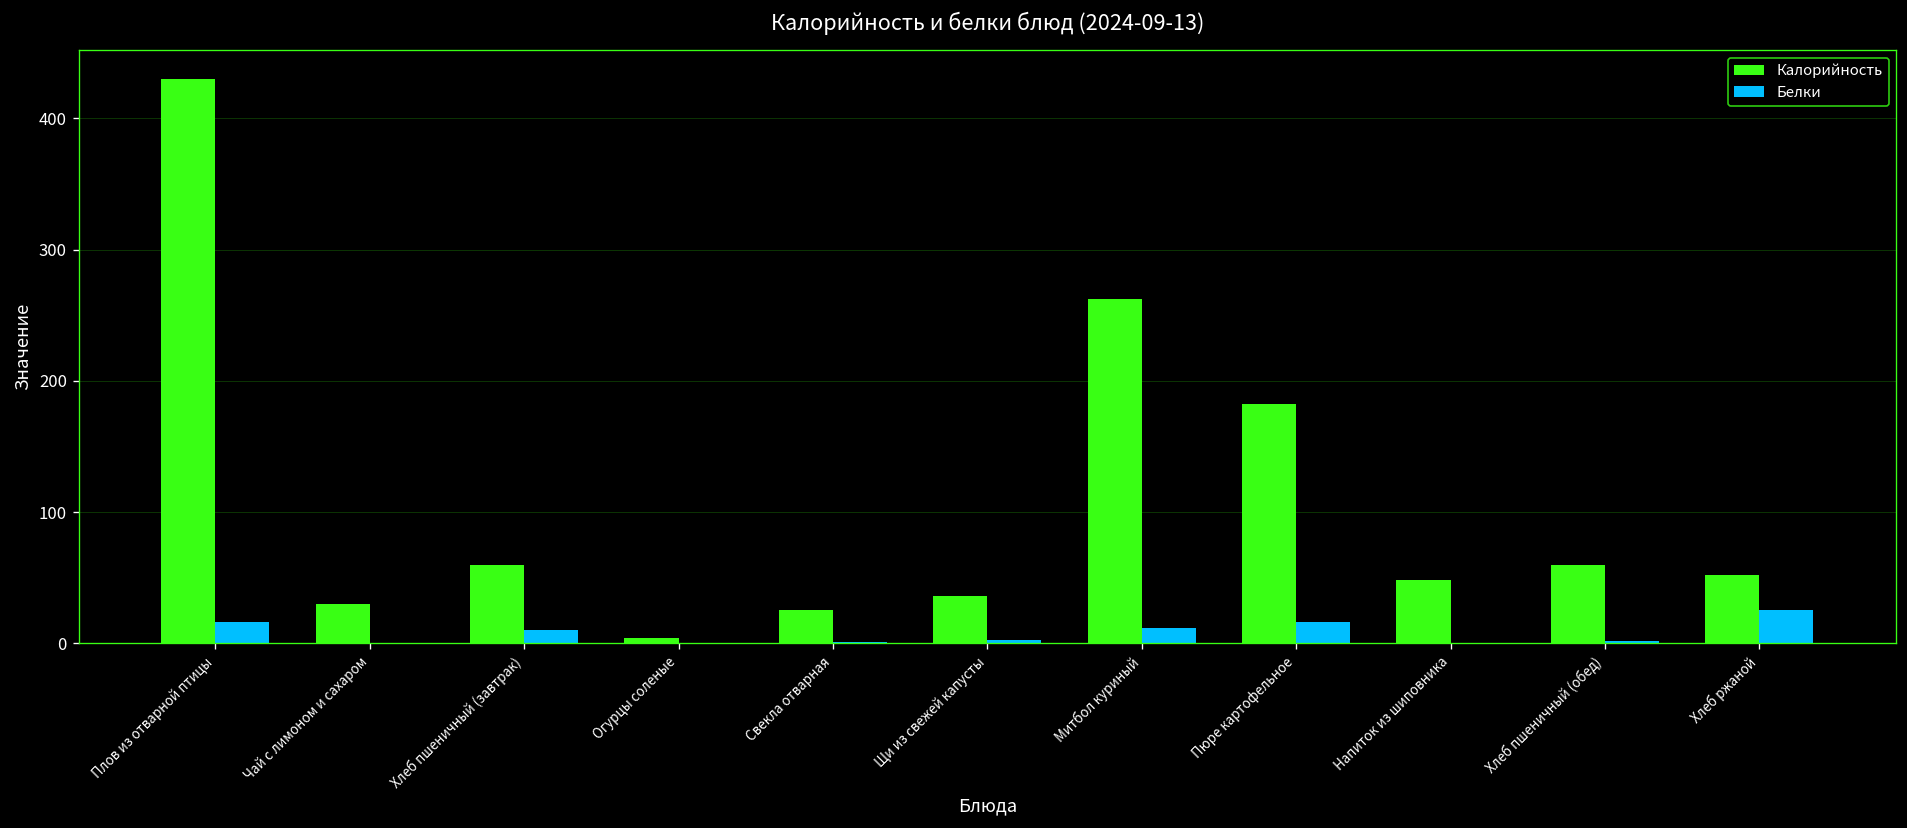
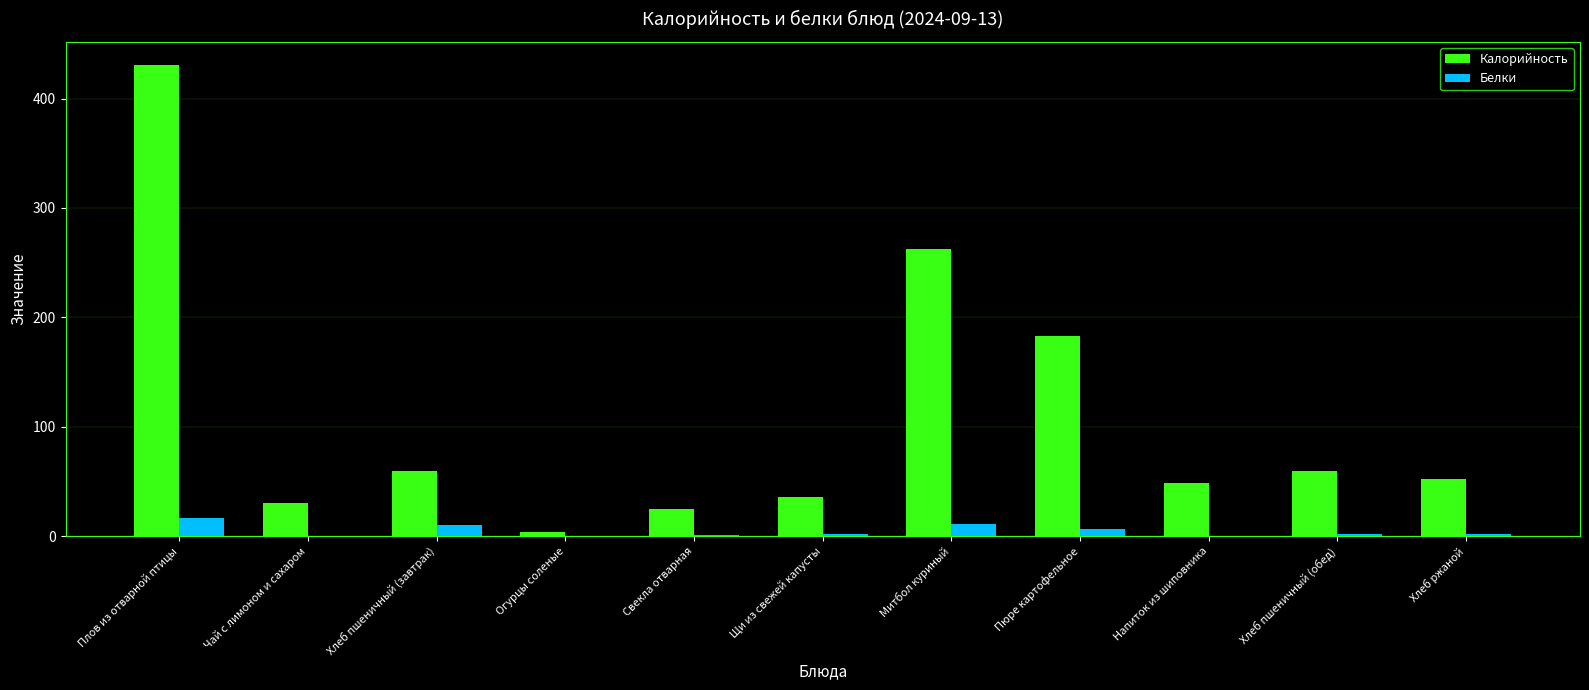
Белки, Пюре картофельное: 16 -> 6
Белки, Хлеб ржаной: 25 -> 2
